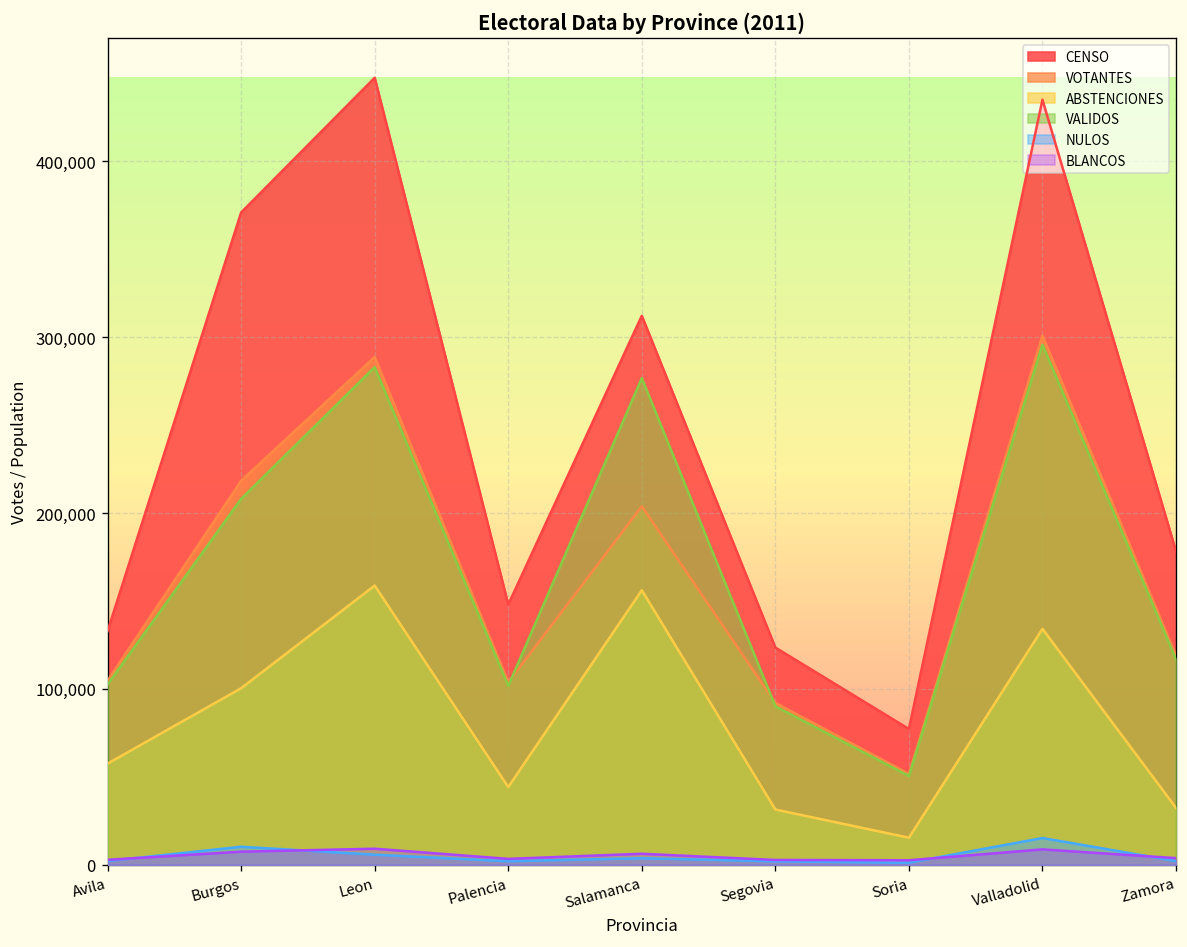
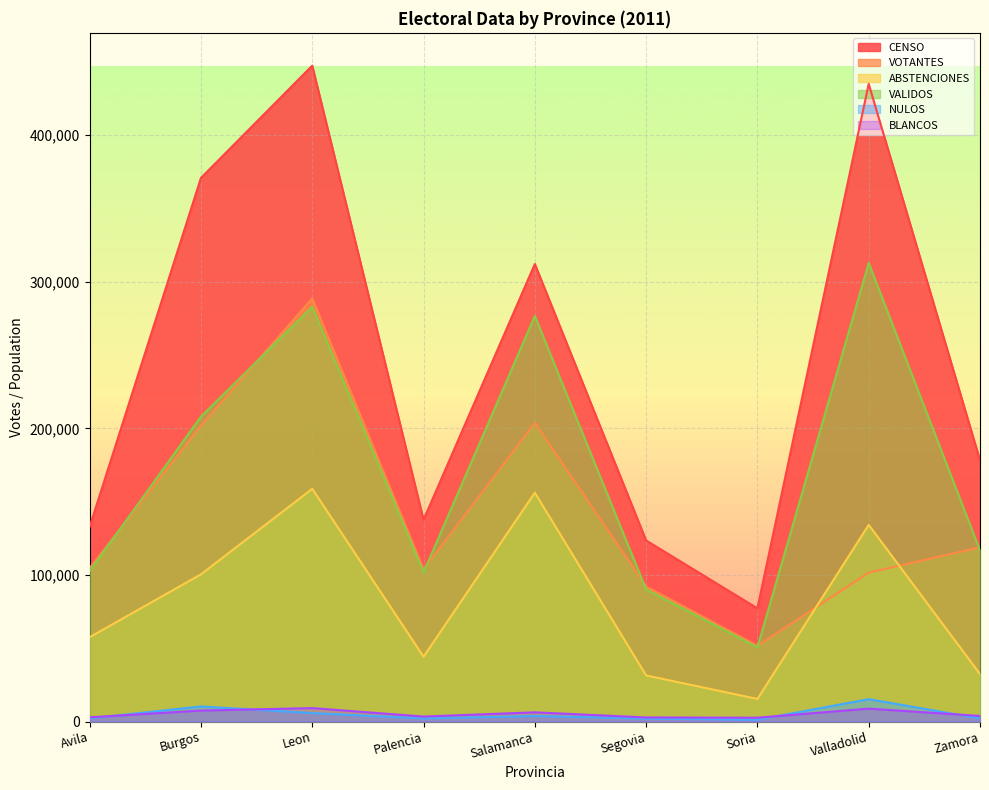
VOTANTES, Burgos: 218,000 -> 202,000
CENSO, Palencia: 148,000 -> 138,000
VOTANTES, Valladolid: 301,000 -> 102,000
VALIDOS, Valladolid: 296,000 -> 313,000
